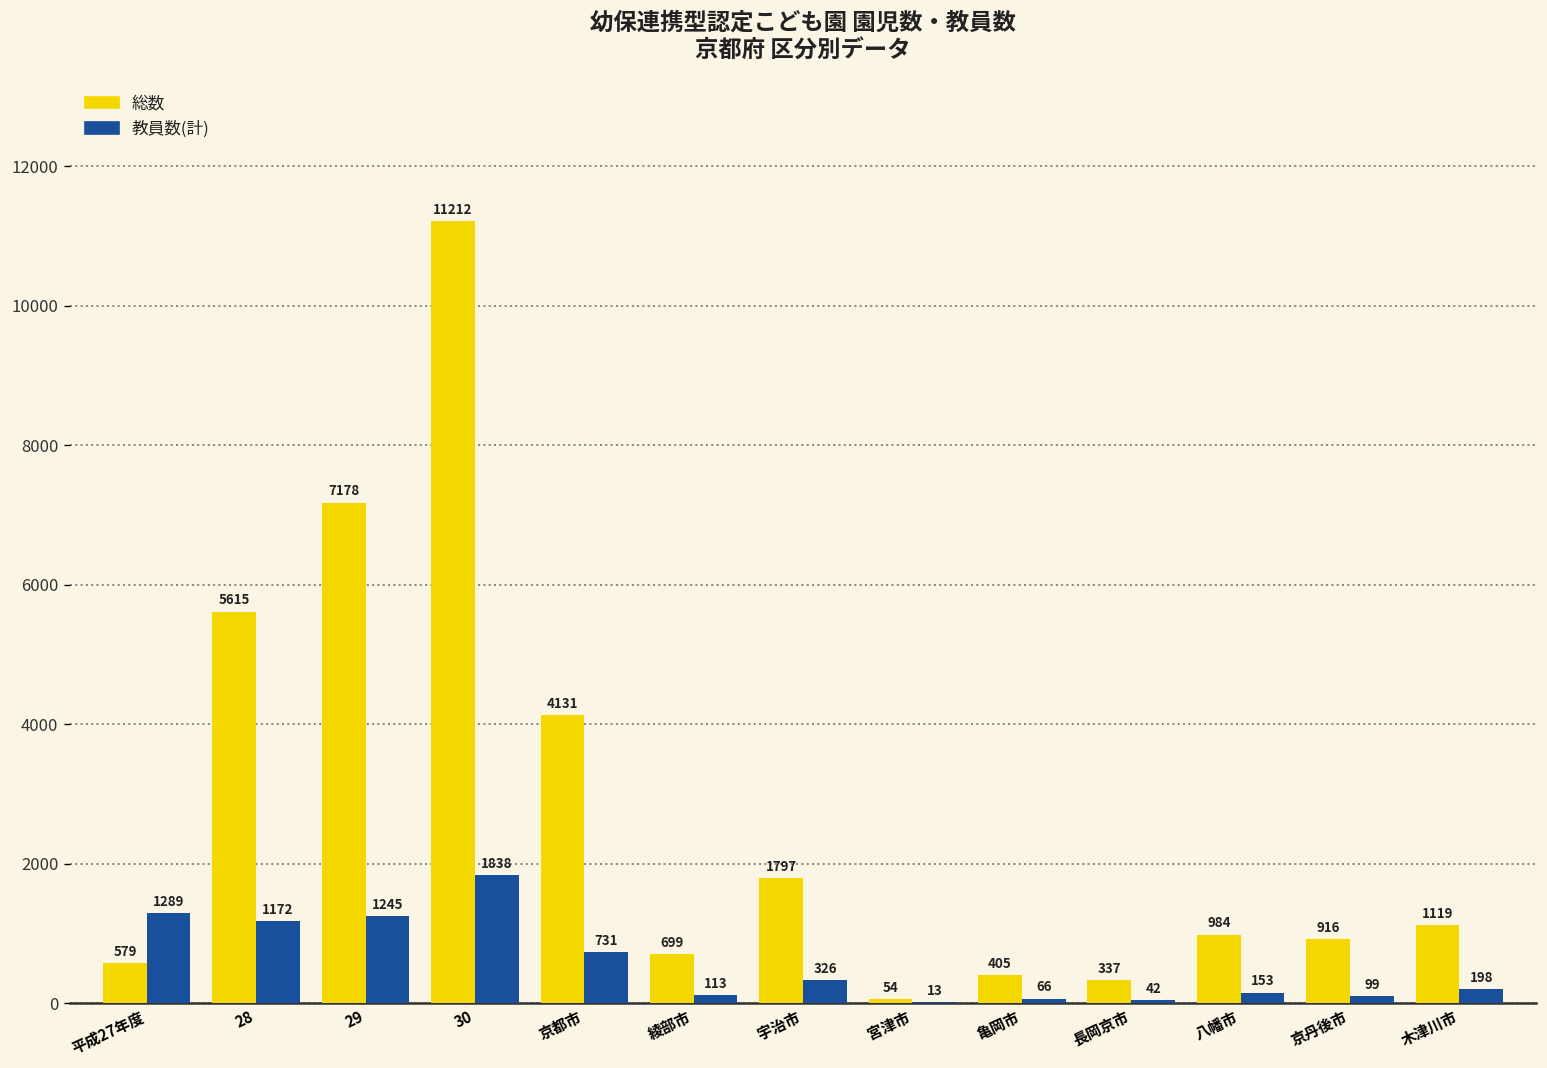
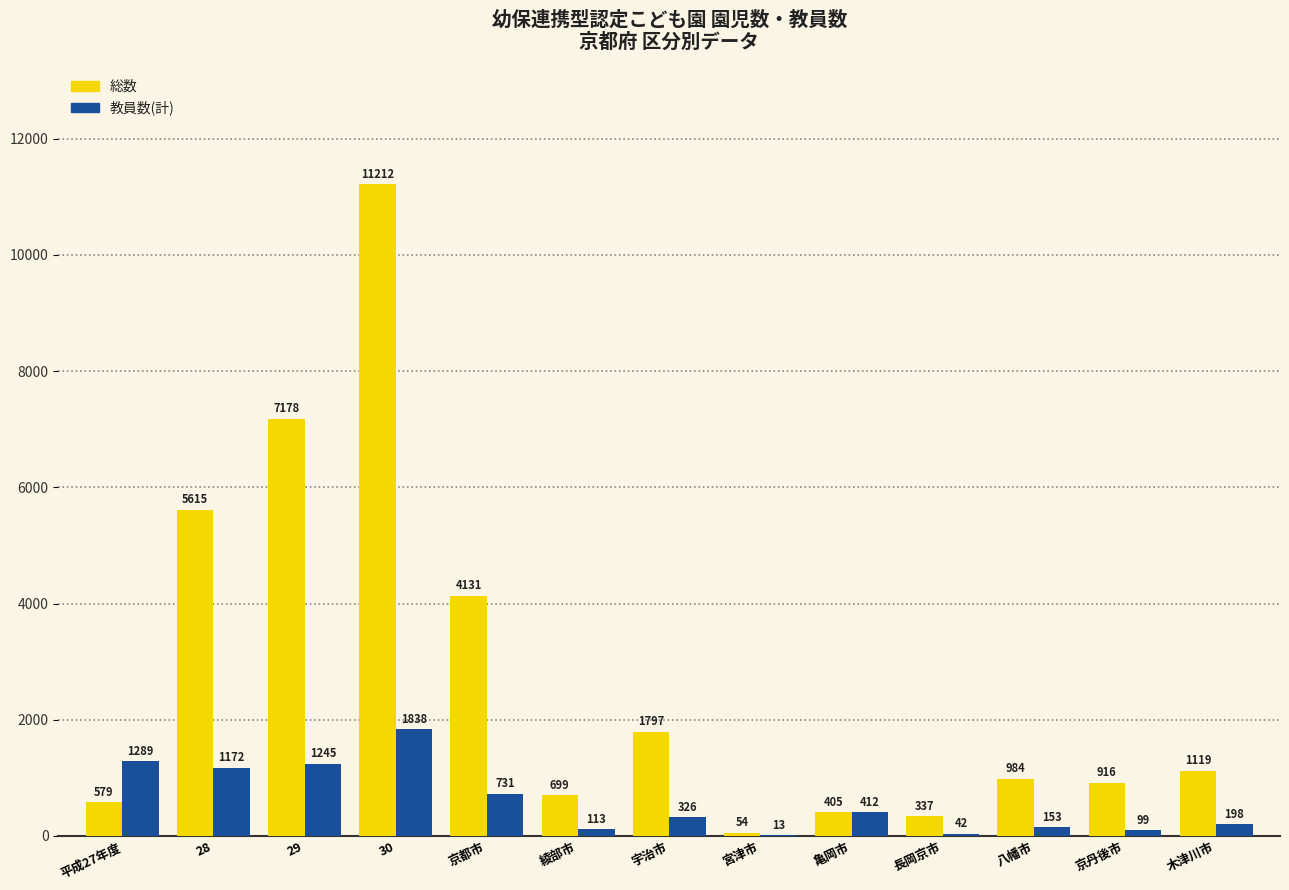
教員数(計), 亀岡市: 66 -> 412
